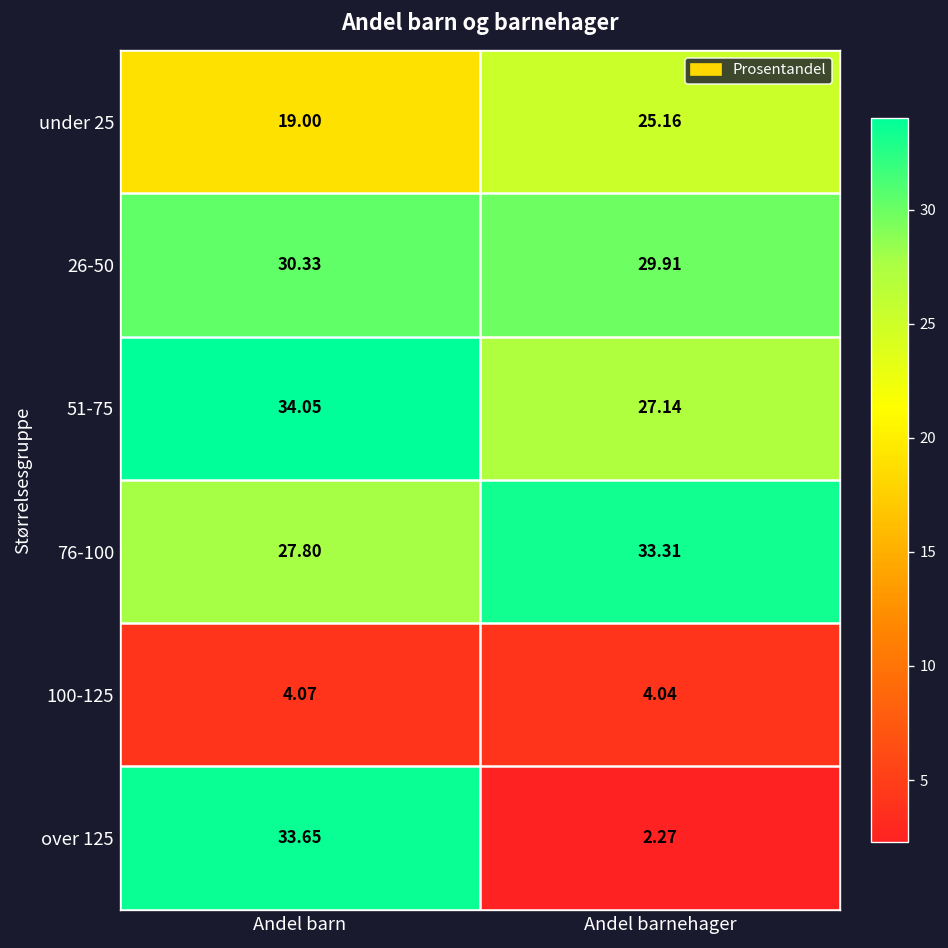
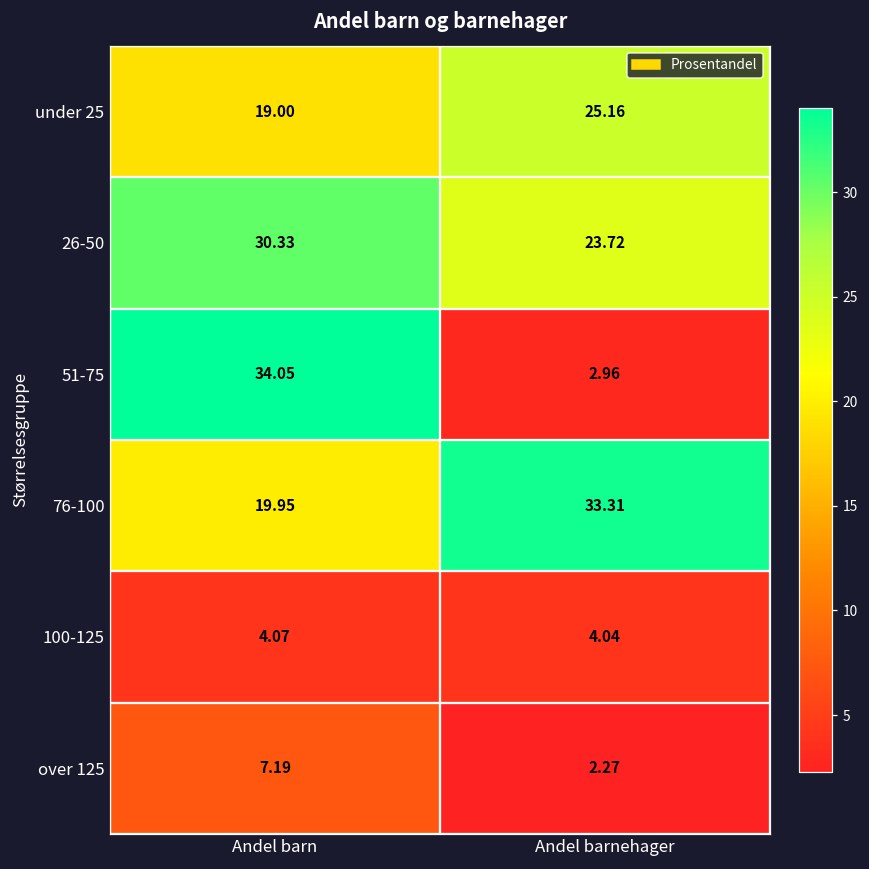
26-50, Andel barnehager: 29.91 -> 23.72
51-75, Andel barnehager: 27.14 -> 2.96
76-100, Andel barn: 27.80 -> 19.95
over 125, Andel barn: 33.65 -> 7.19
